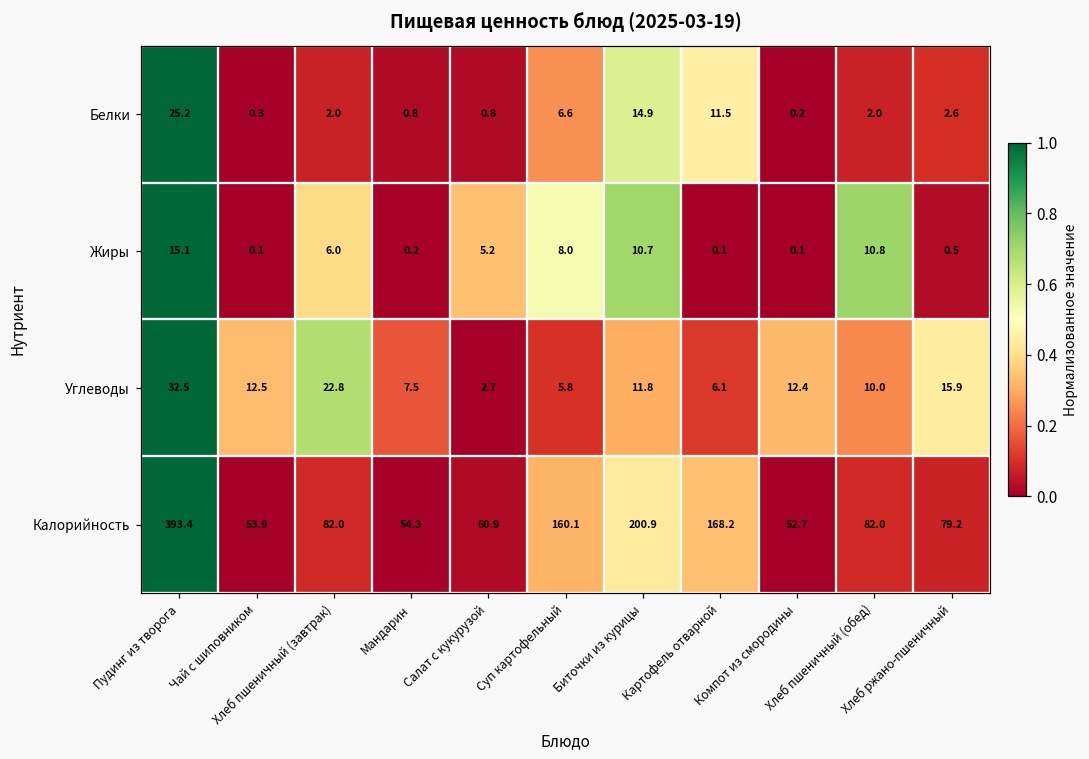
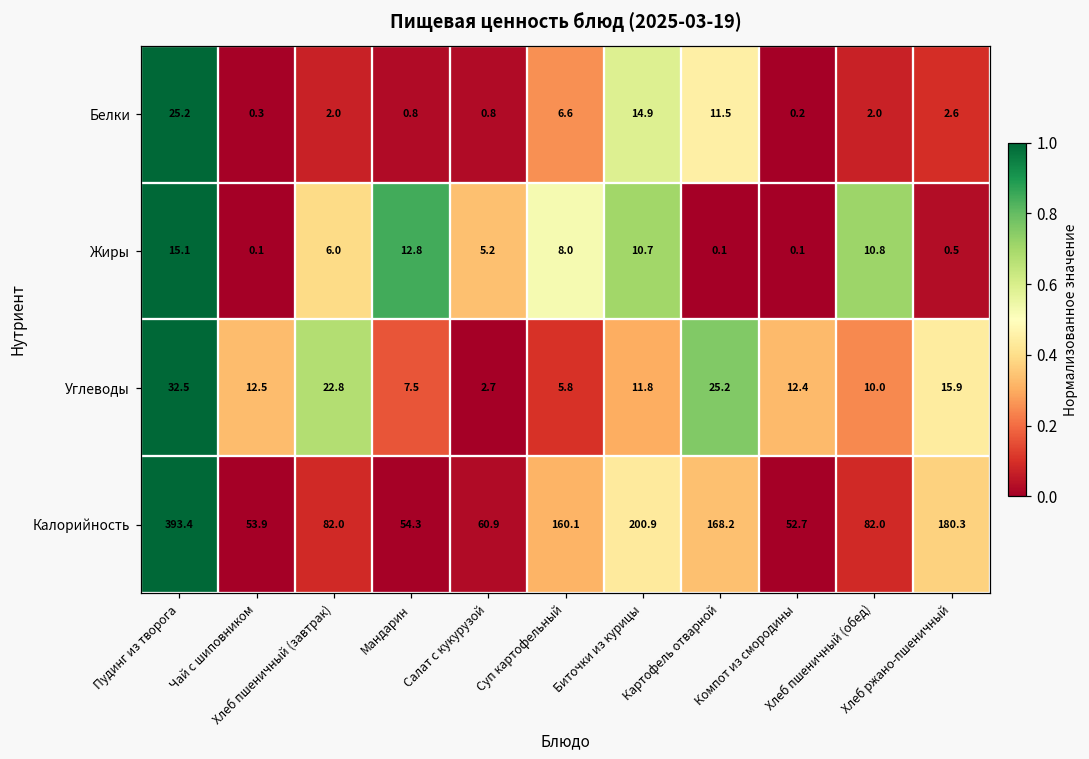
Жиры, Мандарин: 0.2 -> 12.8
Углеводы, Картофель отварной: 6.1 -> 25.2
Калорийность, Хлеб ржано-пшеничный: 79.2 -> 180.3
